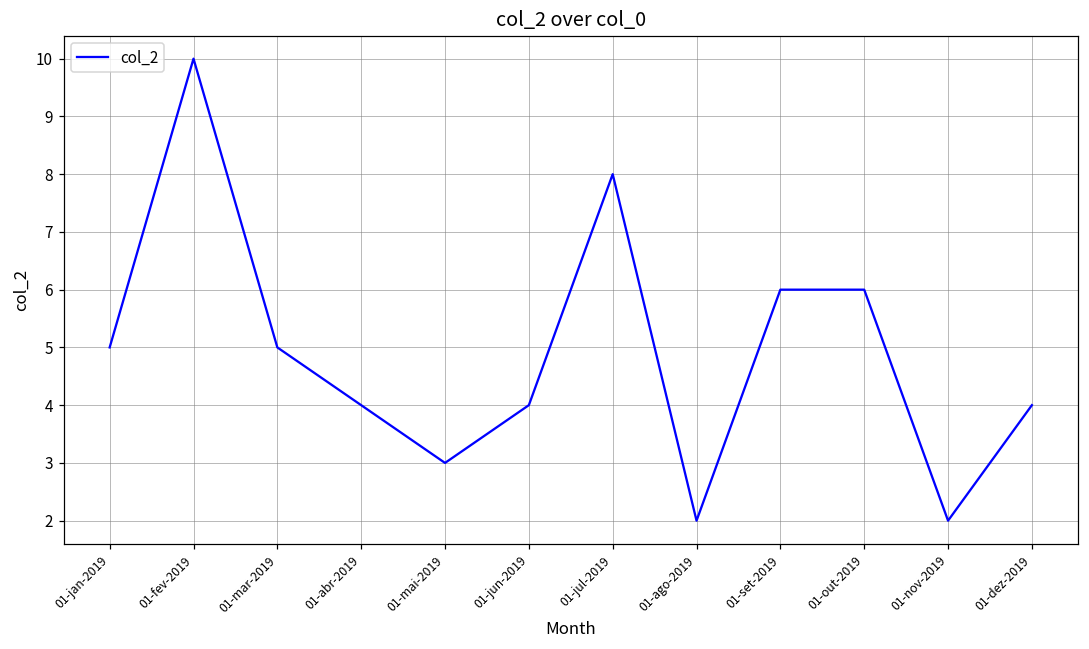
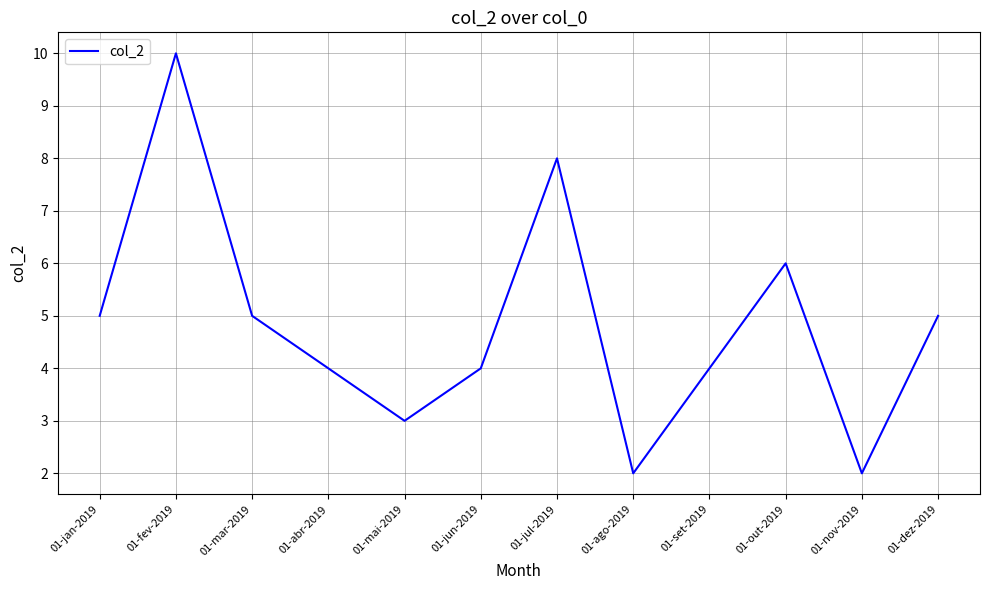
01-set-2019: 6 -> 4
01-dez-2019: 4 -> 5
